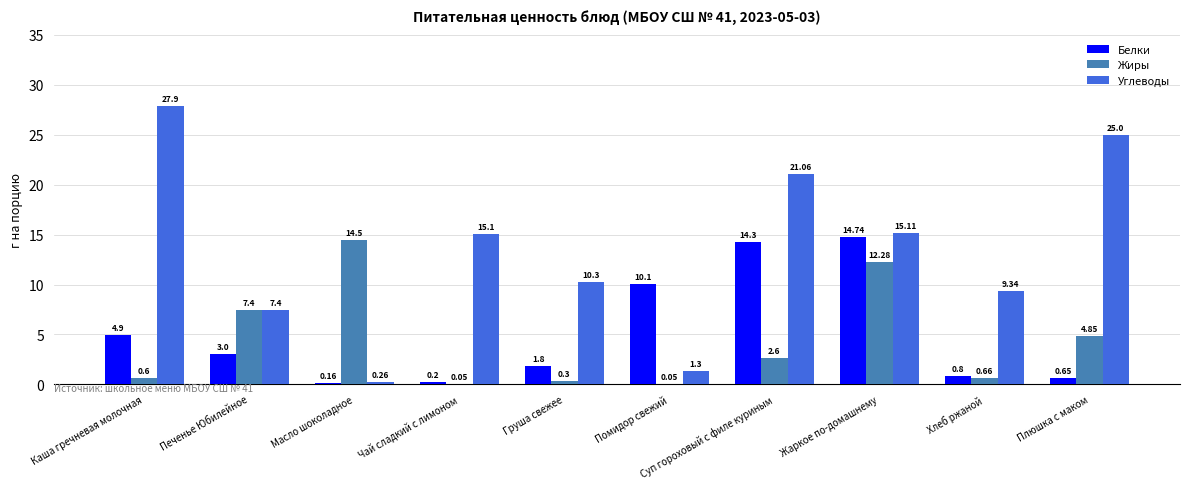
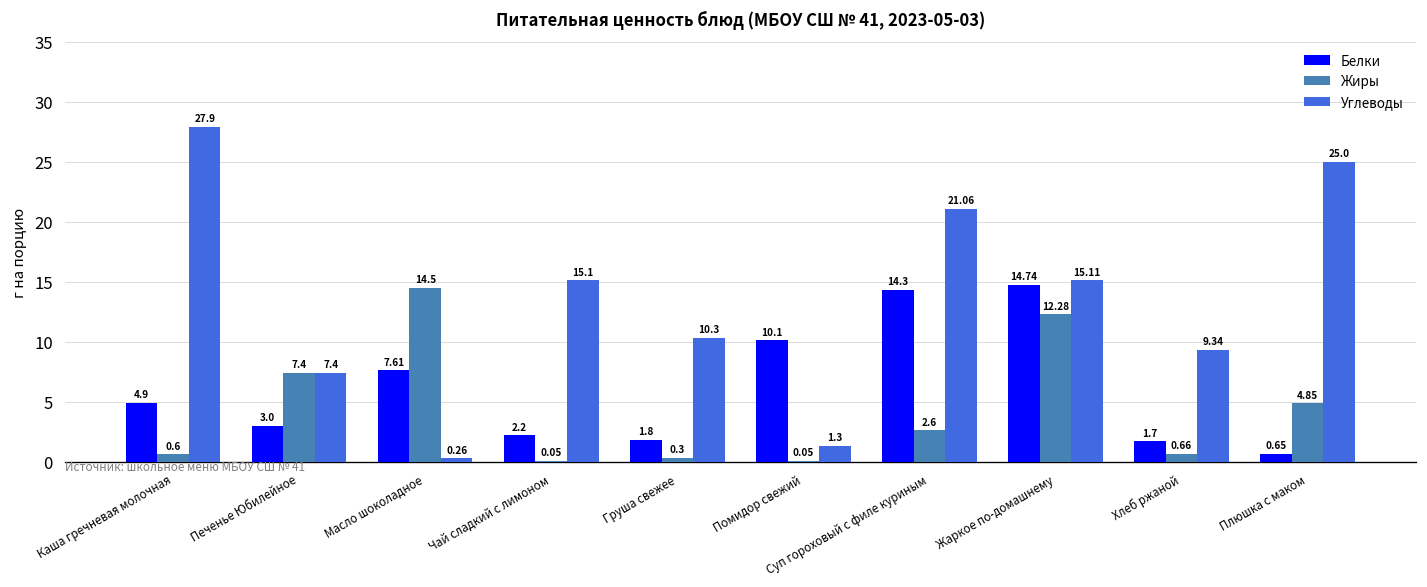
Белки, Масло шоколадное: 0.16 -> 7.61
Белки, Чай сладкий с лимоном: 0.2 -> 2.2
Белки, Хлеб ржаной: 0.8 -> 1.7
